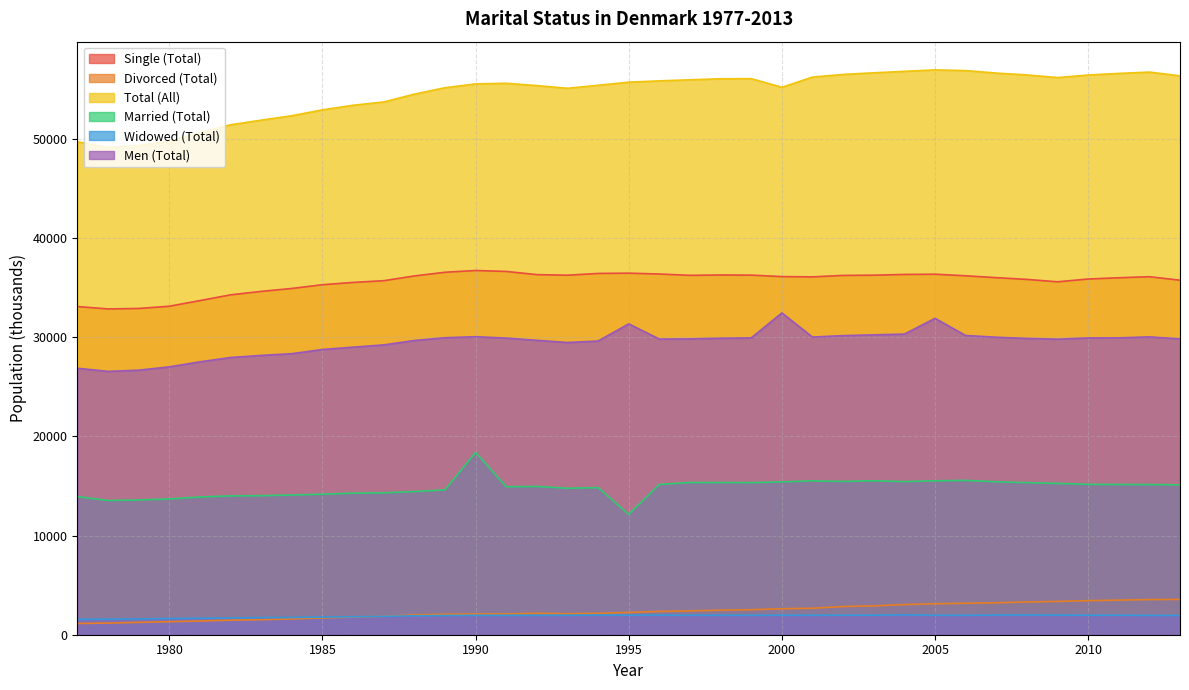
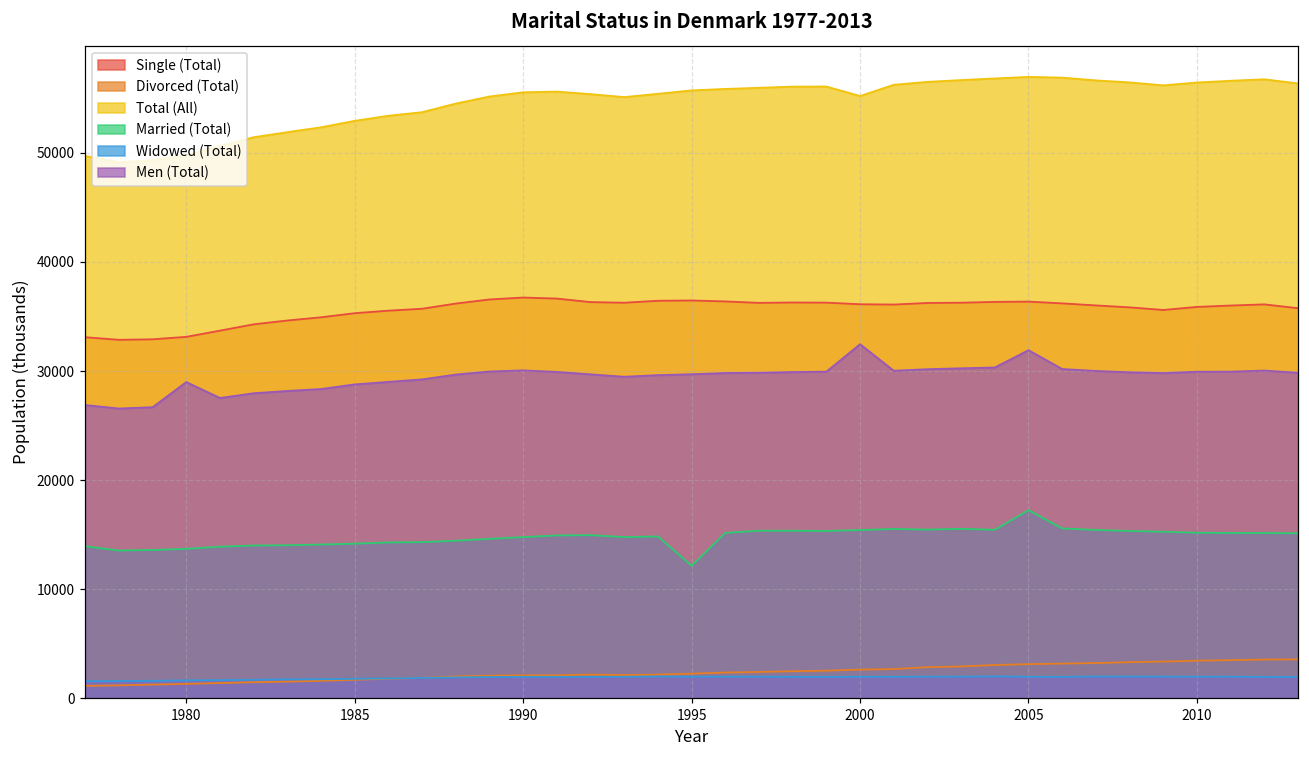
Men (Total), 1980: 27000 -> 29000
Married (Total), 1990: 18000 -> 15000
Men (Total), 1995: 31000 -> 30000
Married (Total), 2005: 16000 -> 17000
